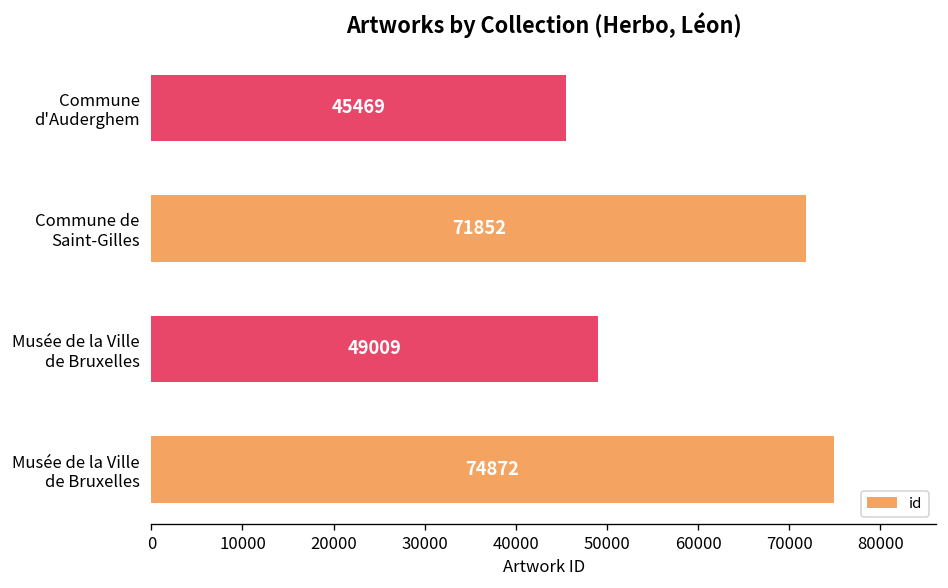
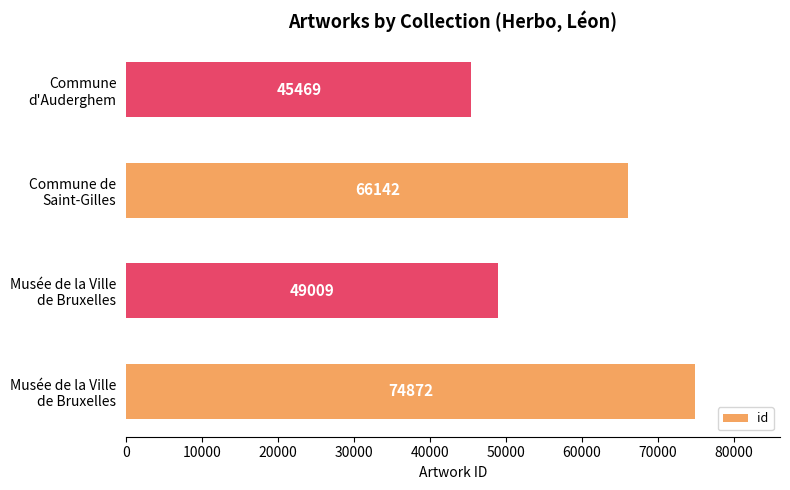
Commune de Saint-Gilles: 71852 -> 66142
